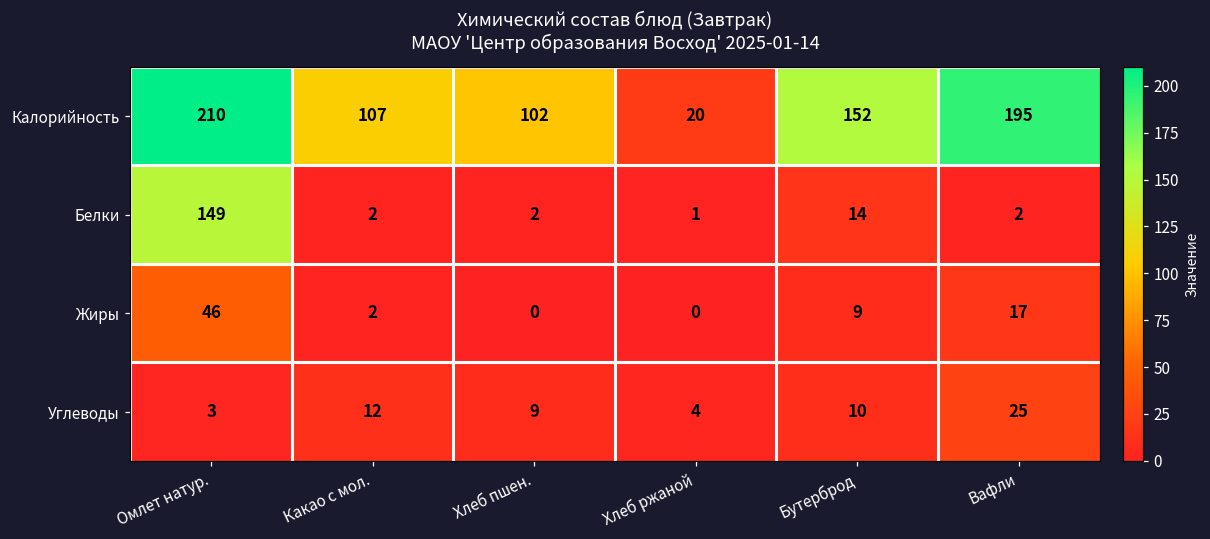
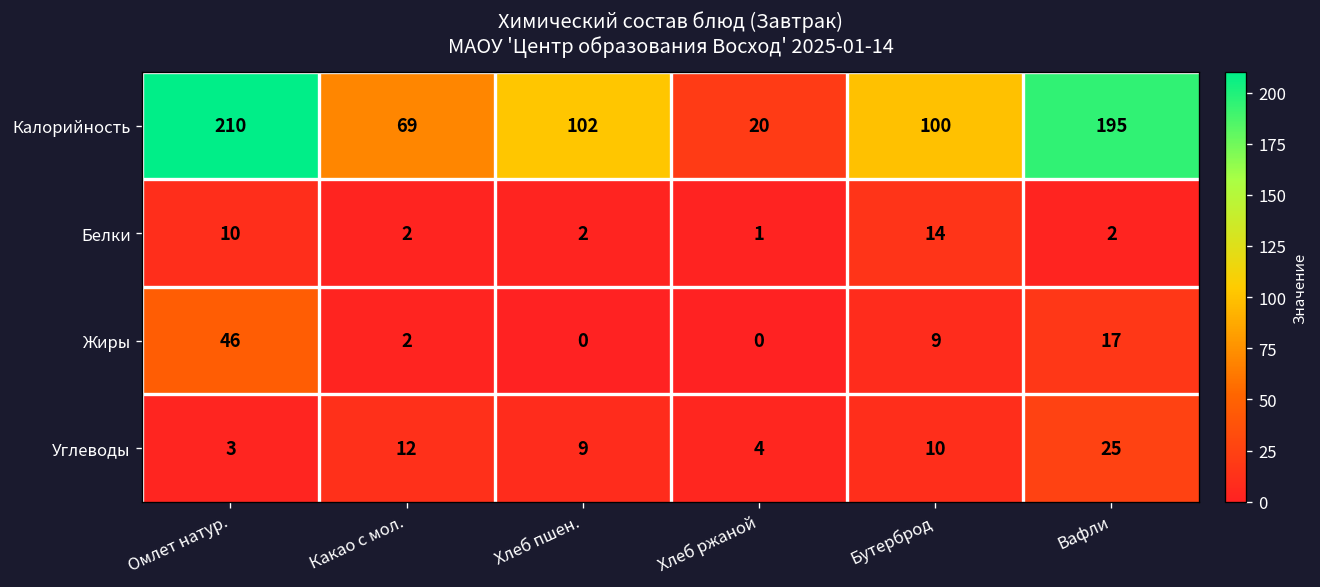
Калорийность, Какао с мол.: 107 -> 69
Калорийность, Бутерброд: 152 -> 100
Белки, Омлет натур.: 149 -> 10
